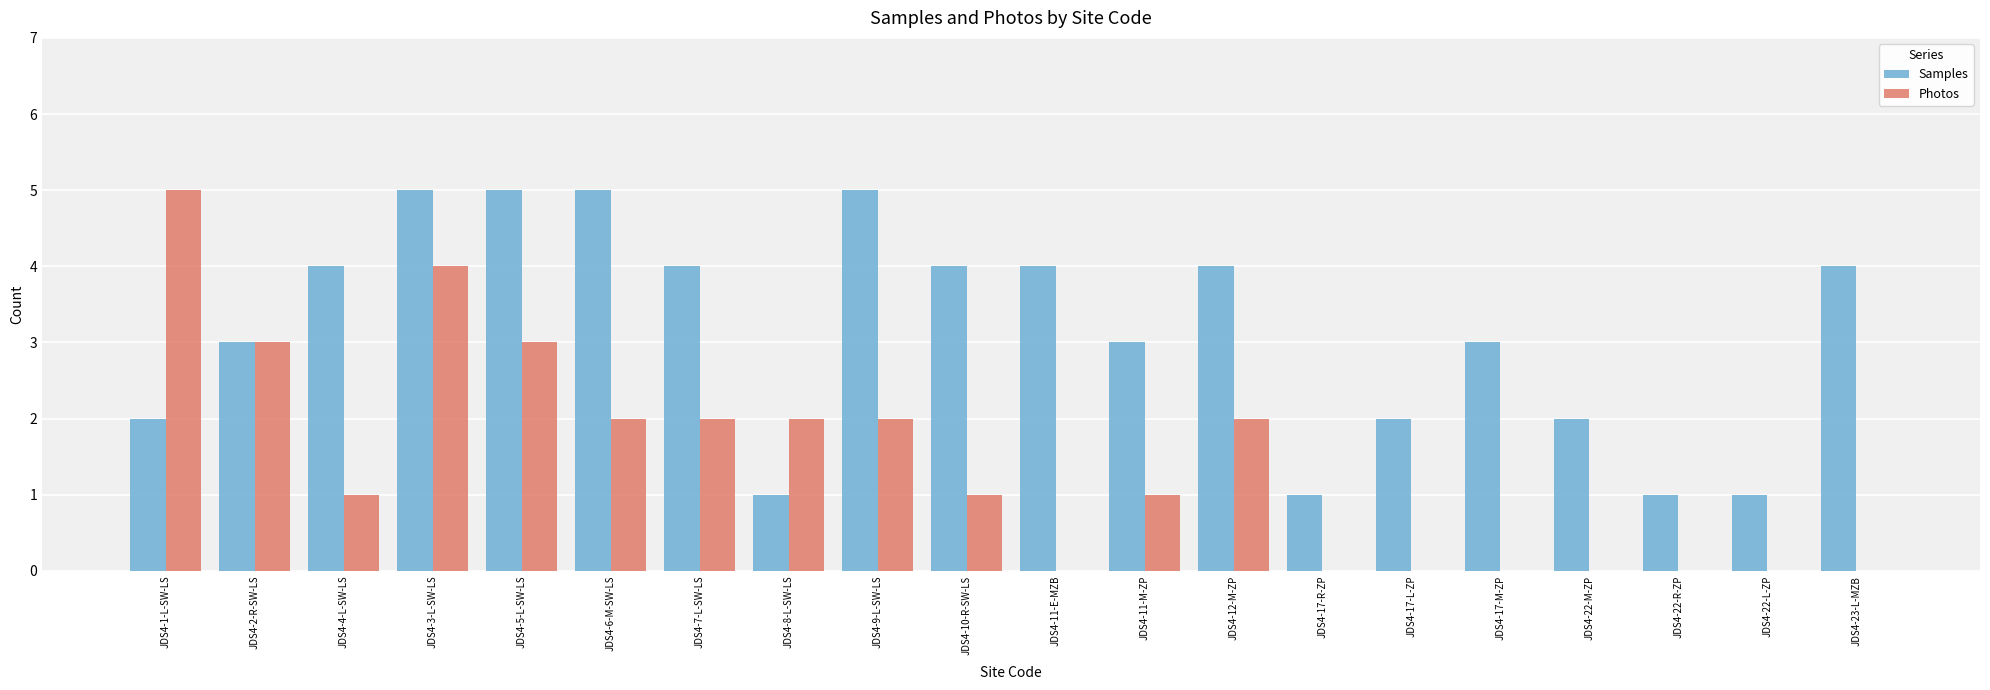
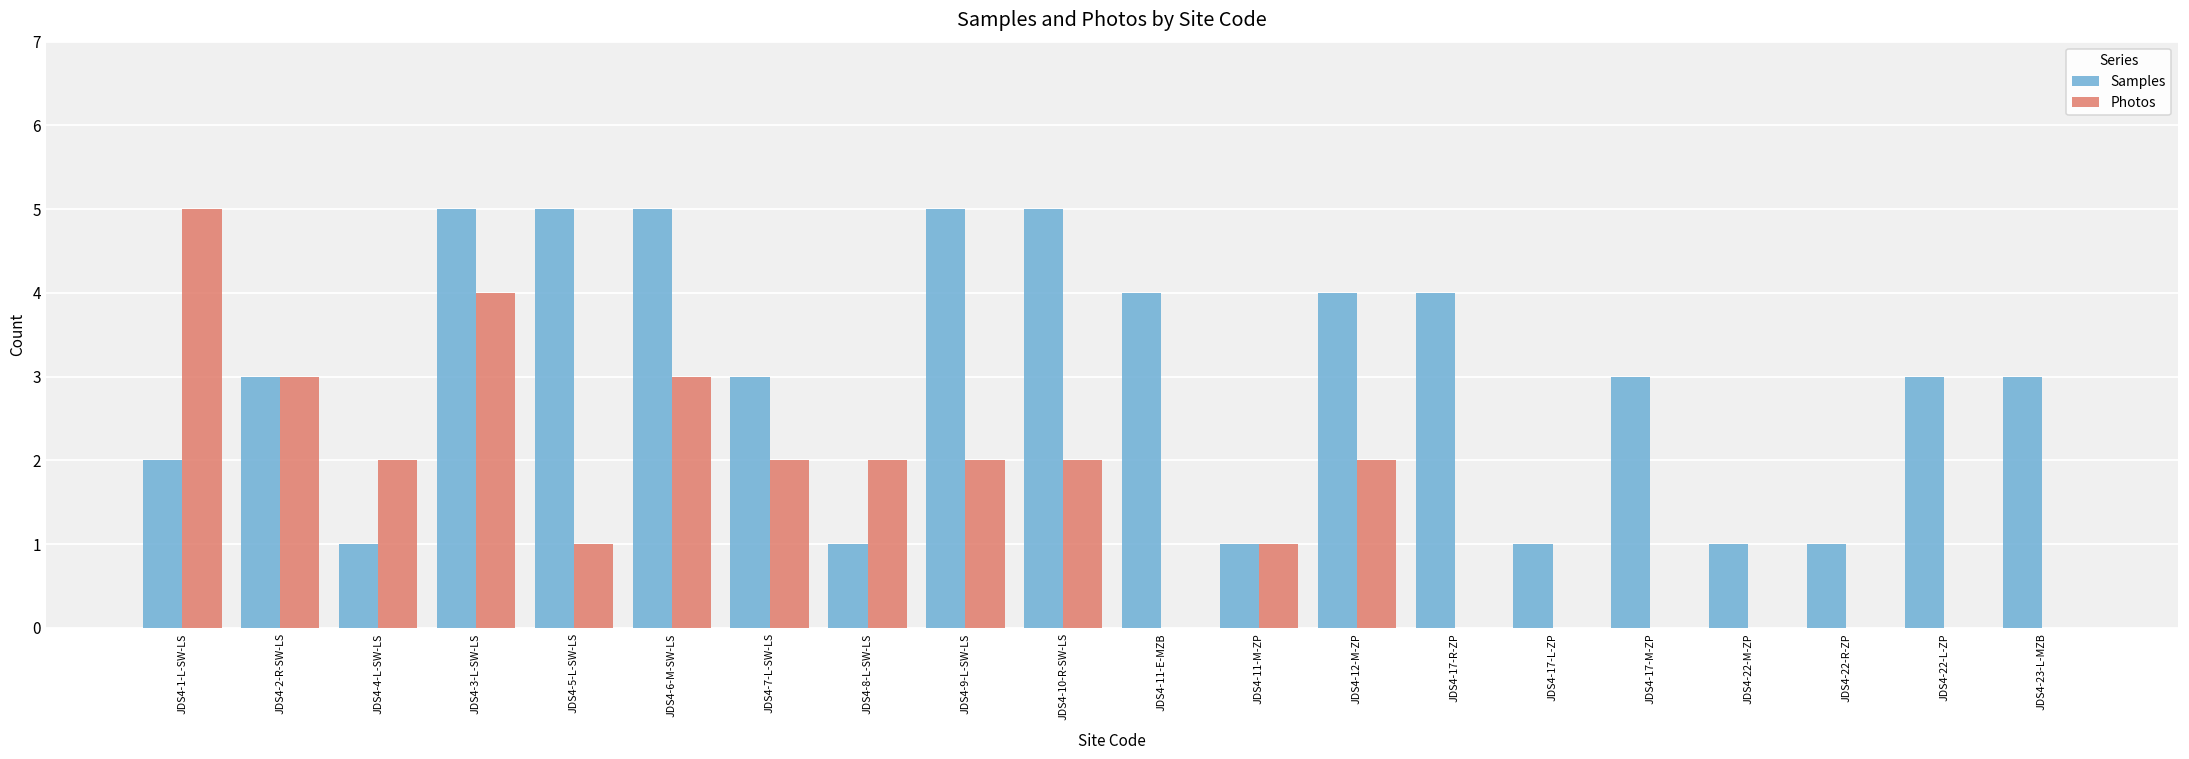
Samples, JDS4-4-L-SW-LS: 4 -> 1
Photos, JDS4-4-L-SW-LS: 1 -> 2
Photos, JDS4-5-L-SW-LS: 3 -> 1
Photos, JDS4-6-M-SW-LS: 2 -> 3
Samples, JDS4-7-L-SW-LS: 4 -> 3
Samples, JDS4-10-R-SW-LS: 4 -> 5
Photos, JDS4-10-R-SW-LS: 1 -> 2
Samples, JDS4-11-M-ZP: 3 -> 1
Samples, JDS4-17-R-ZP: 1 -> 4
Samples, JDS4-17-L-ZP: 2 -> 1
Samples, JDS4-22-M-ZP: 2 -> 1
Samples, JDS4-22-L-ZP: 1 -> 3
Samples, JDS4-23-L-MZB: 4 -> 3
